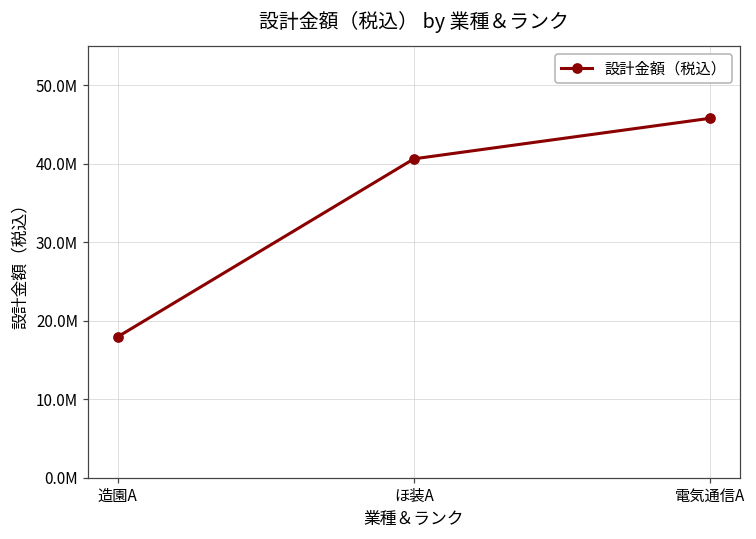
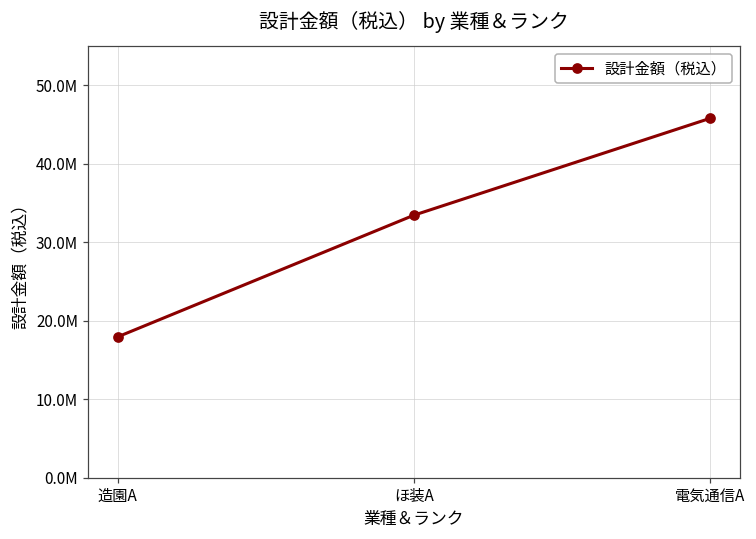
ほ装A: 41000000 -> 33000000
